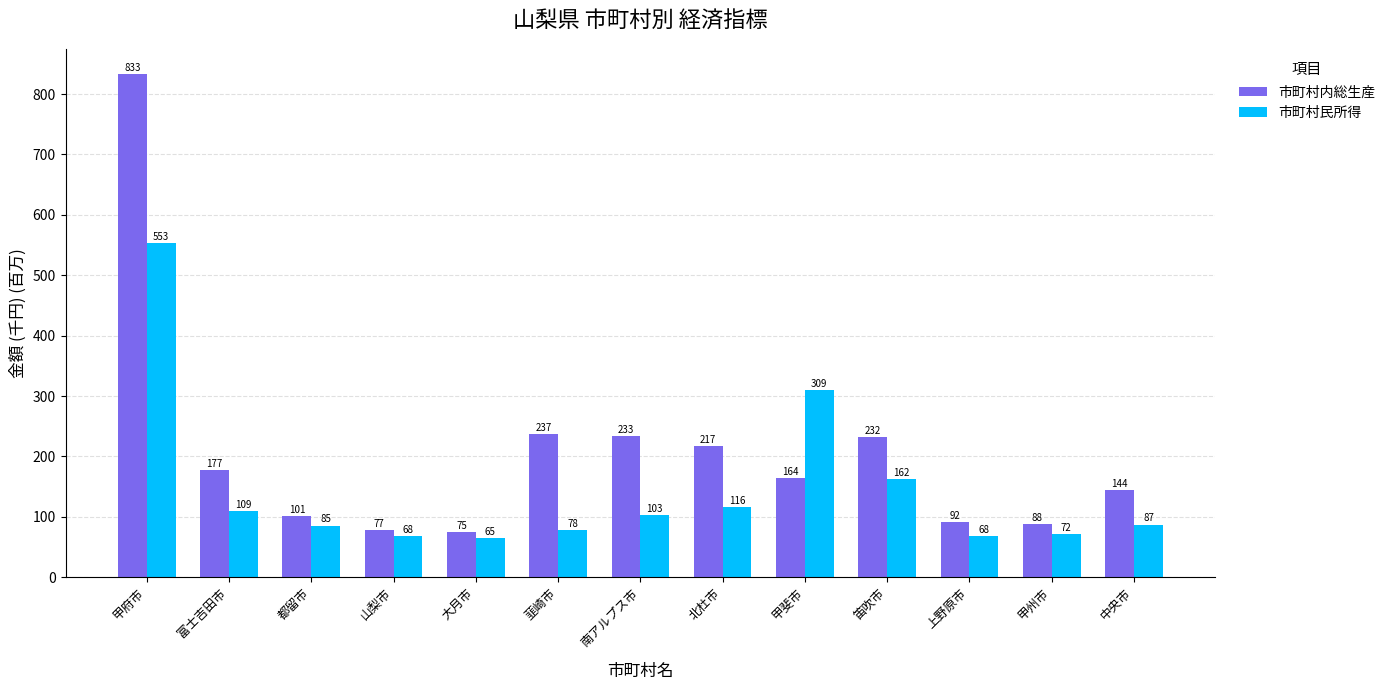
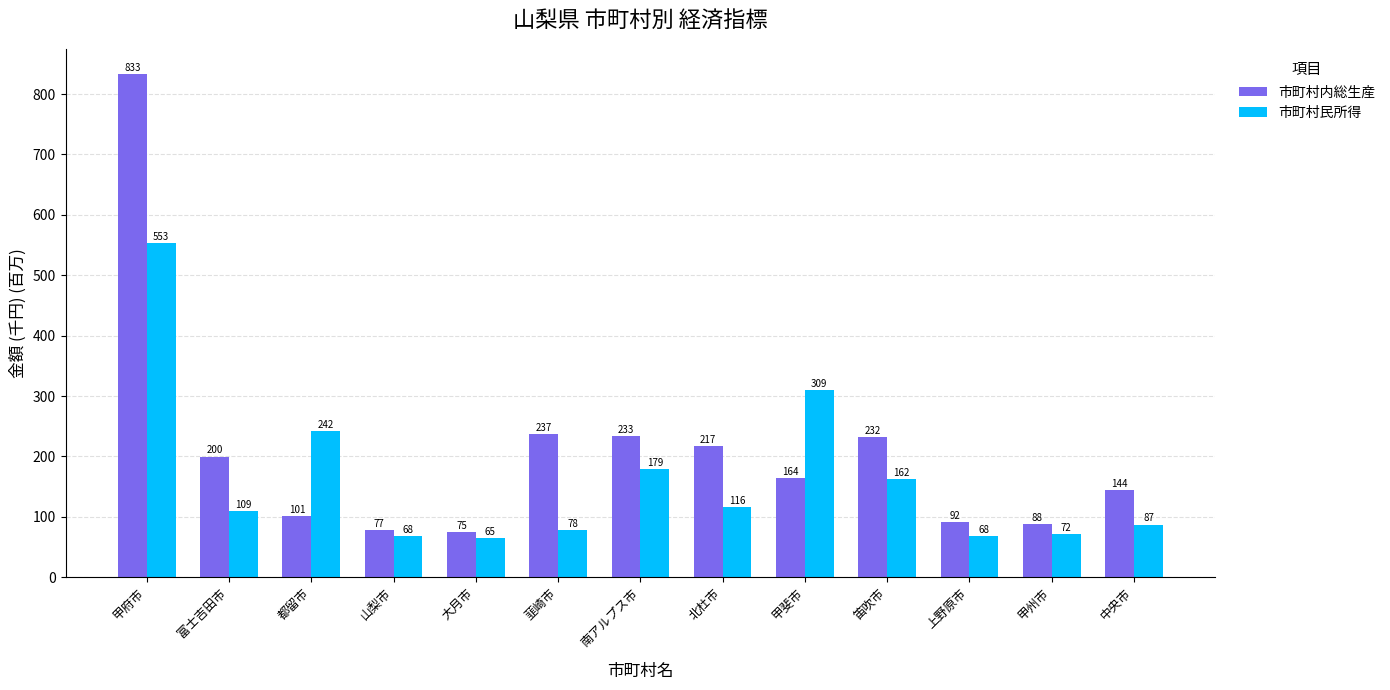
市町村内総生産, 富士吉田市: 177 -> 200
市町村民所得, 都留市: 85 -> 242
市町村民所得, 南アルプス市: 103 -> 179
